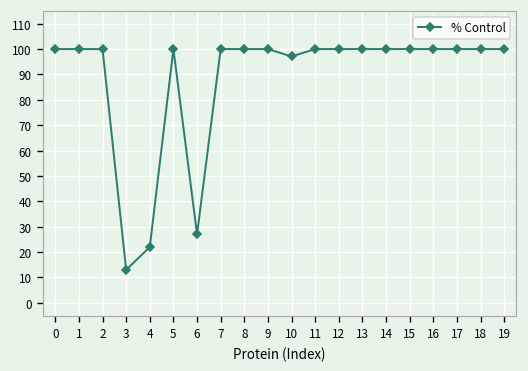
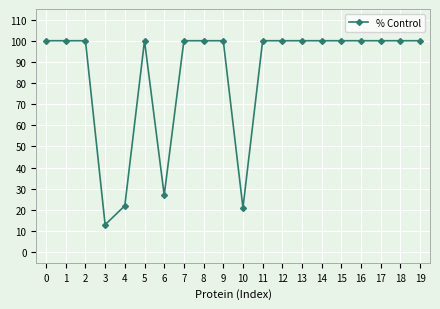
10: 97 -> 21
